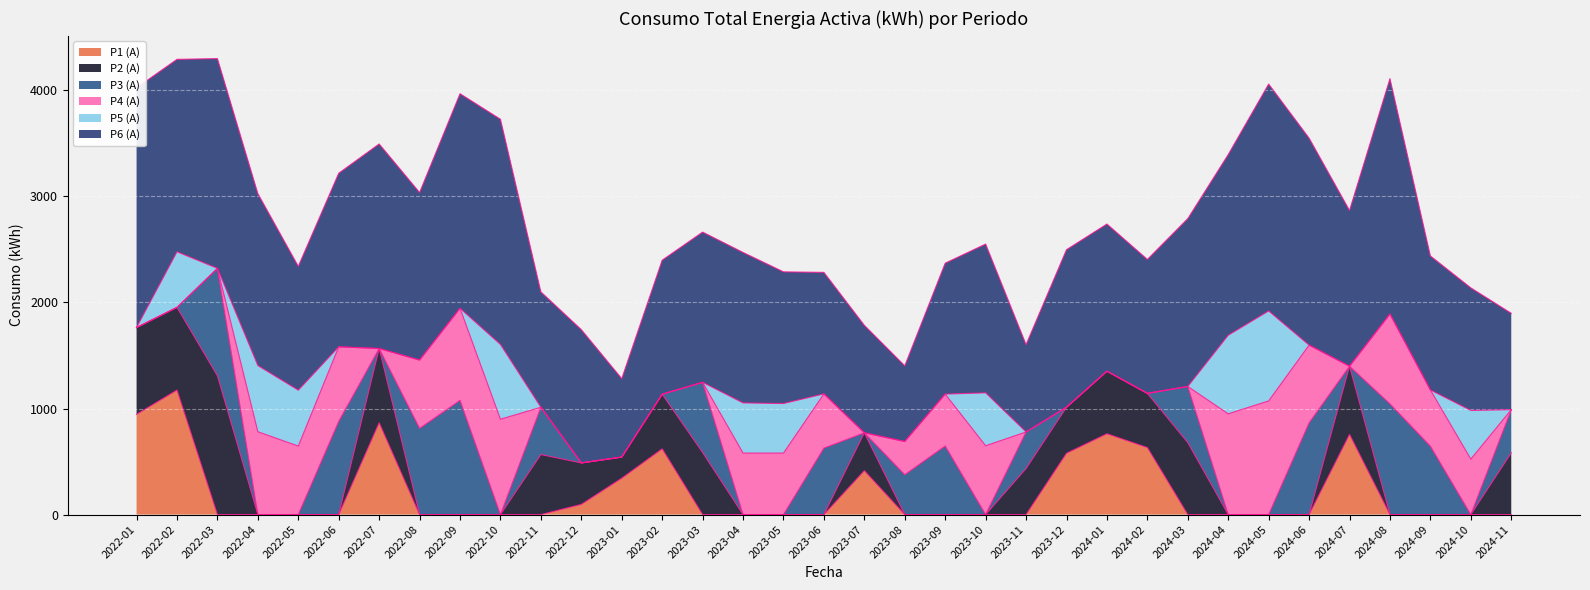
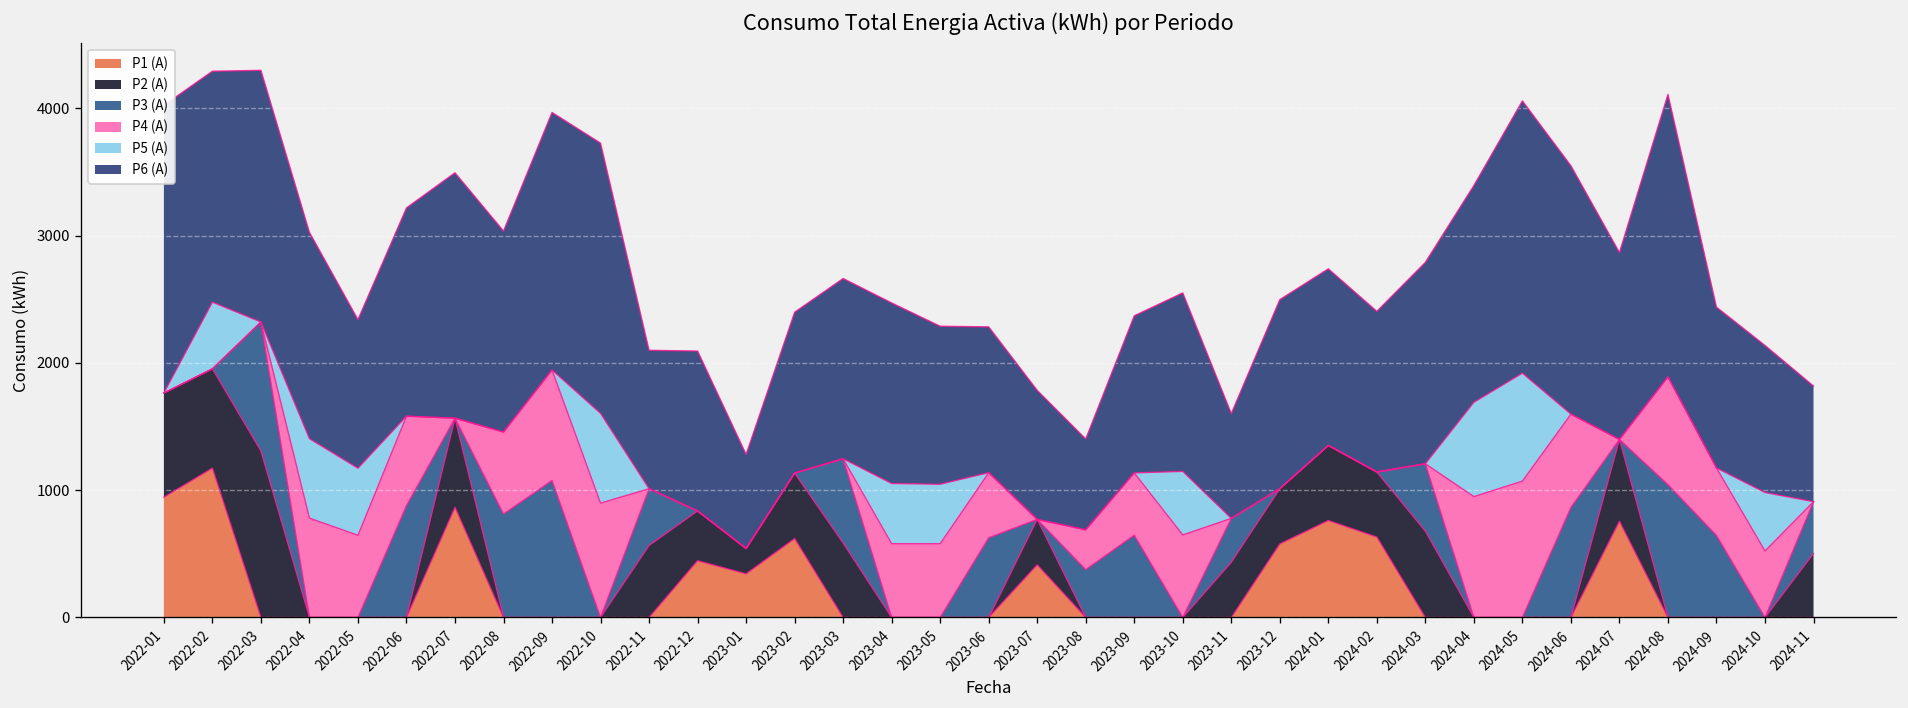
P1 (A), 2022-12: 100 -> 450
P2 (A), 2024-11: 580 -> 500
